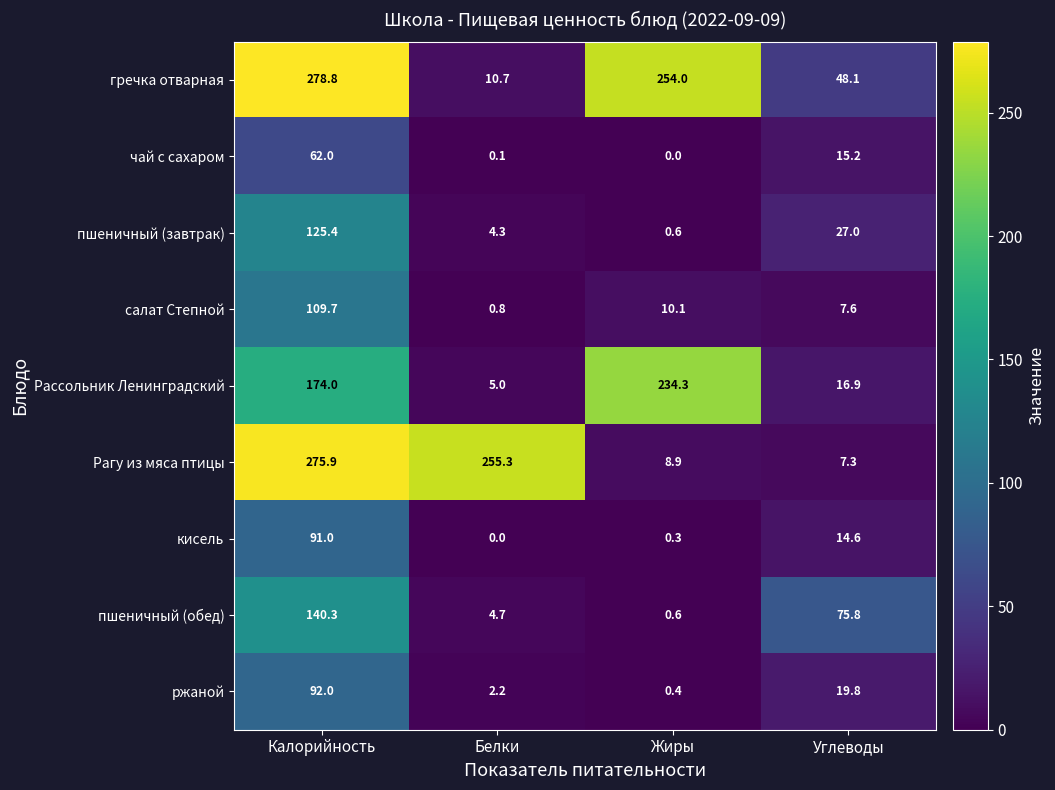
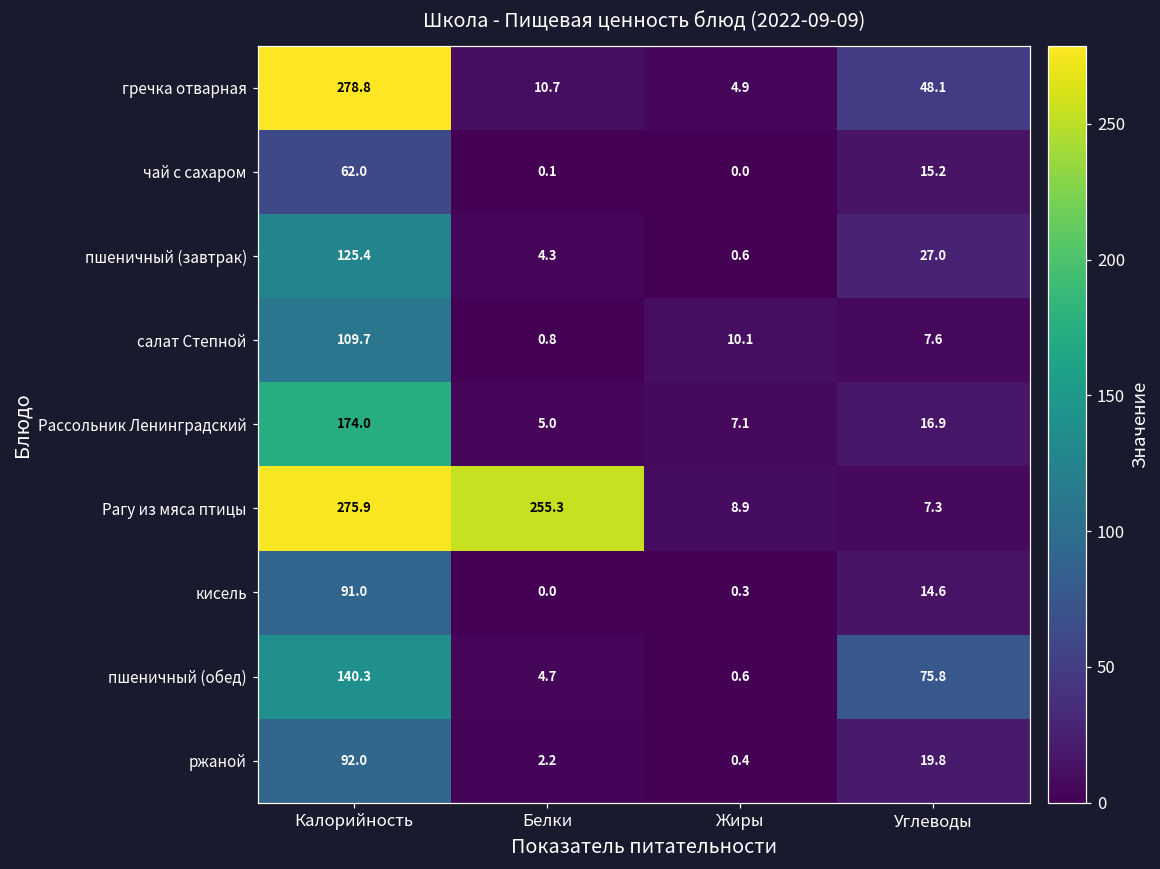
гречка отварная, Жиры: 254.0 -> 4.9
Рассольник Ленинградский, Жиры: 234.3 -> 7.1
